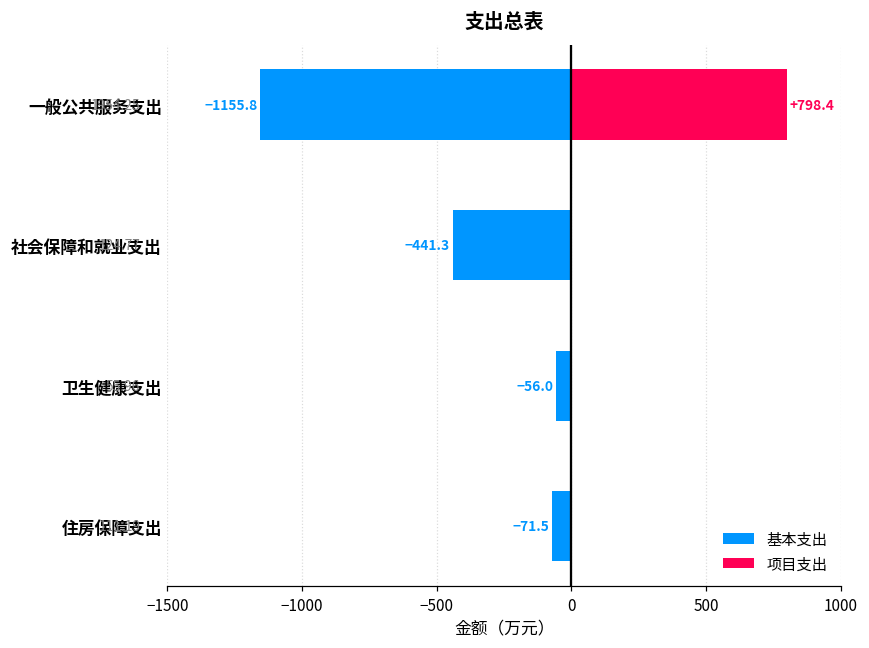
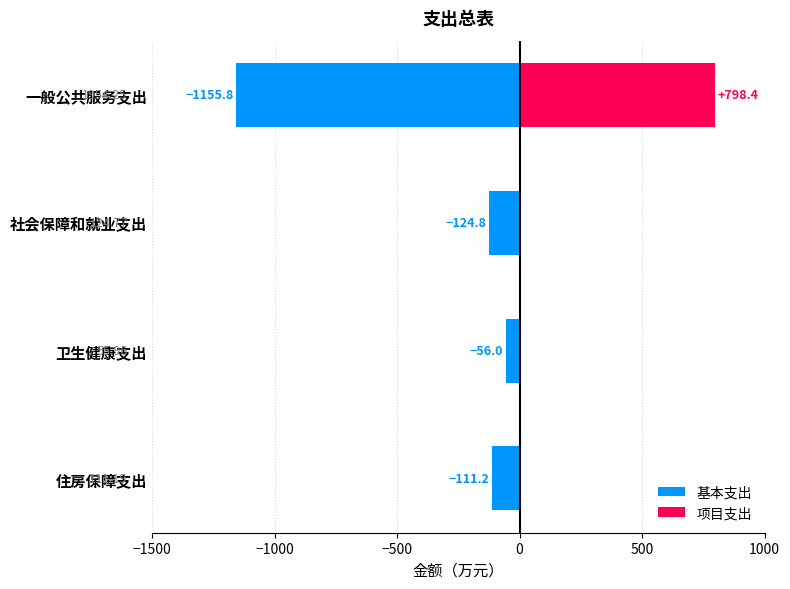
基本支出, 社会保障和就业支出: -441.3 -> -124.8
基本支出, 住房保障支出: -71.5 -> -111.2
